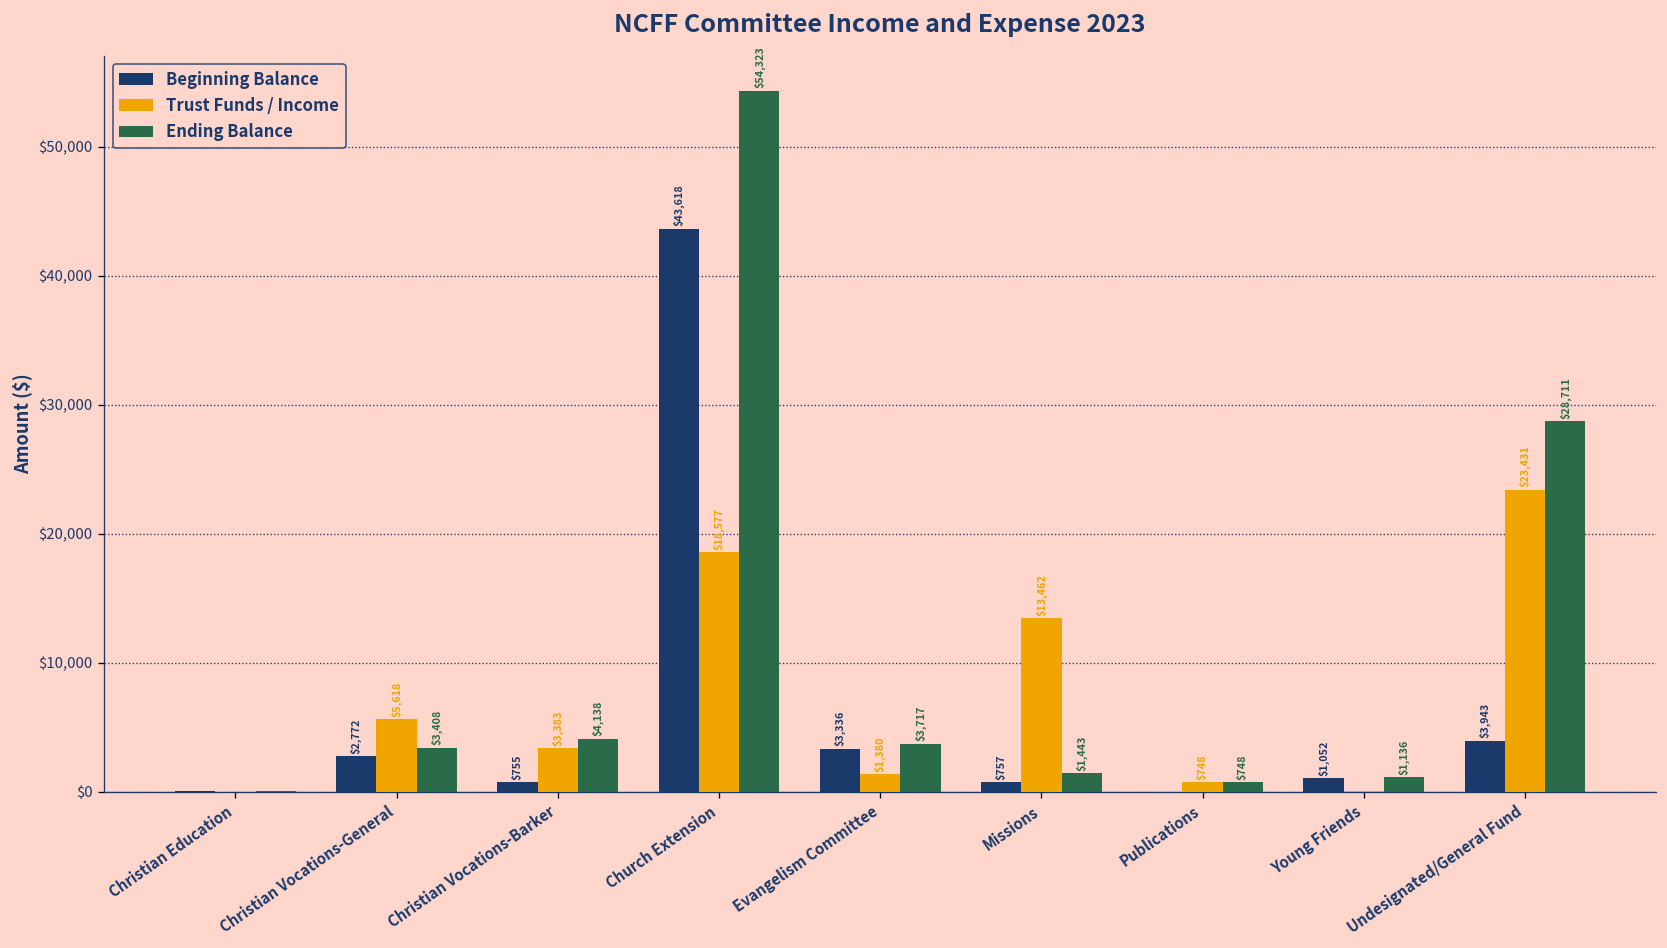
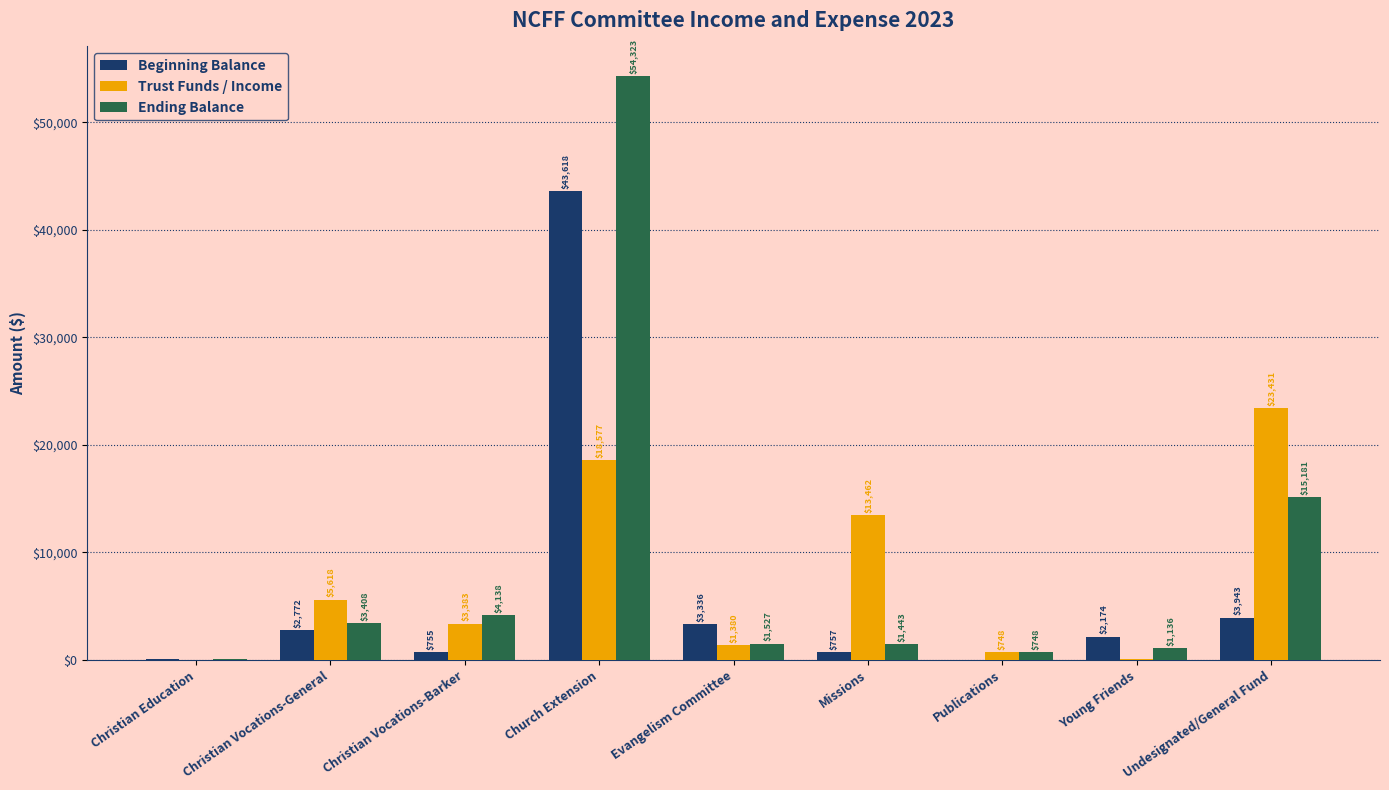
Ending Balance, Evangelism Committee: $3,717 -> $1,527
Beginning Balance, Young Friends: $1,052 -> $2,174
Ending Balance, Undesignated/General Fund: $28,711 -> $15,181
